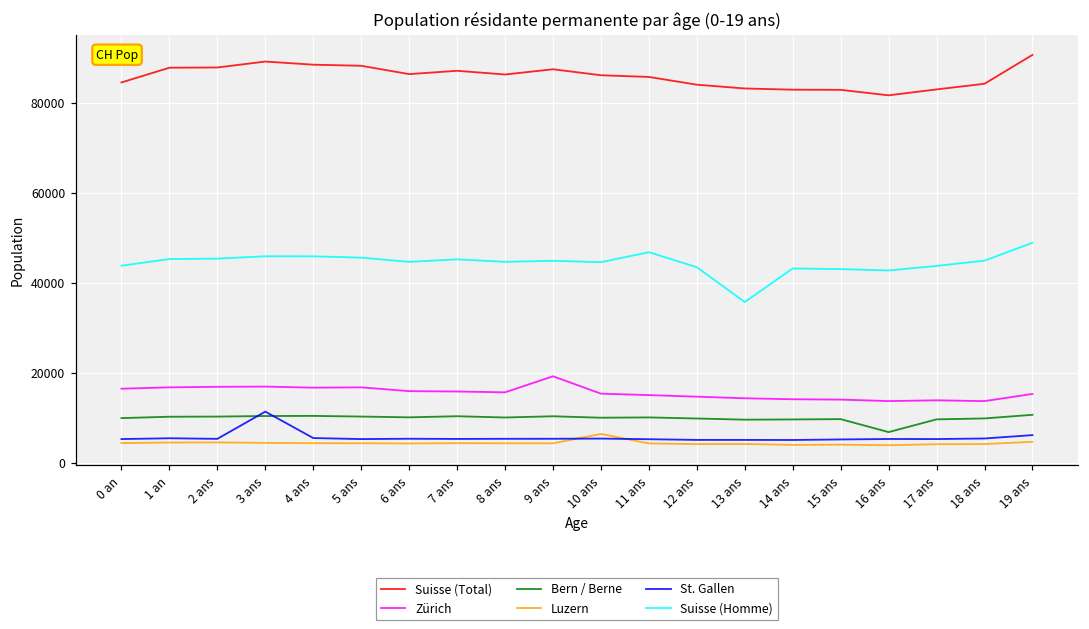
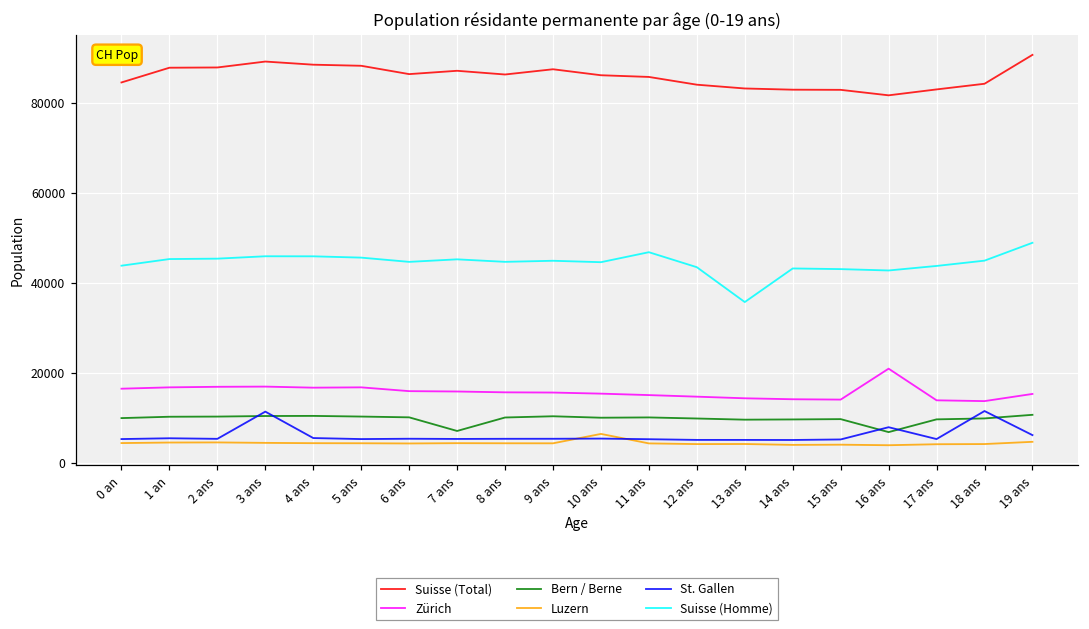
Bern / Berne, 7 ans: 10000 -> 7000
Zürich, 9 ans: 19000 -> 16000
Zürich, 16 ans: 14000 -> 21000
St. Gallen, 16 ans: 5000 -> 8000
St. Gallen, 18 ans: 5000 -> 11000
